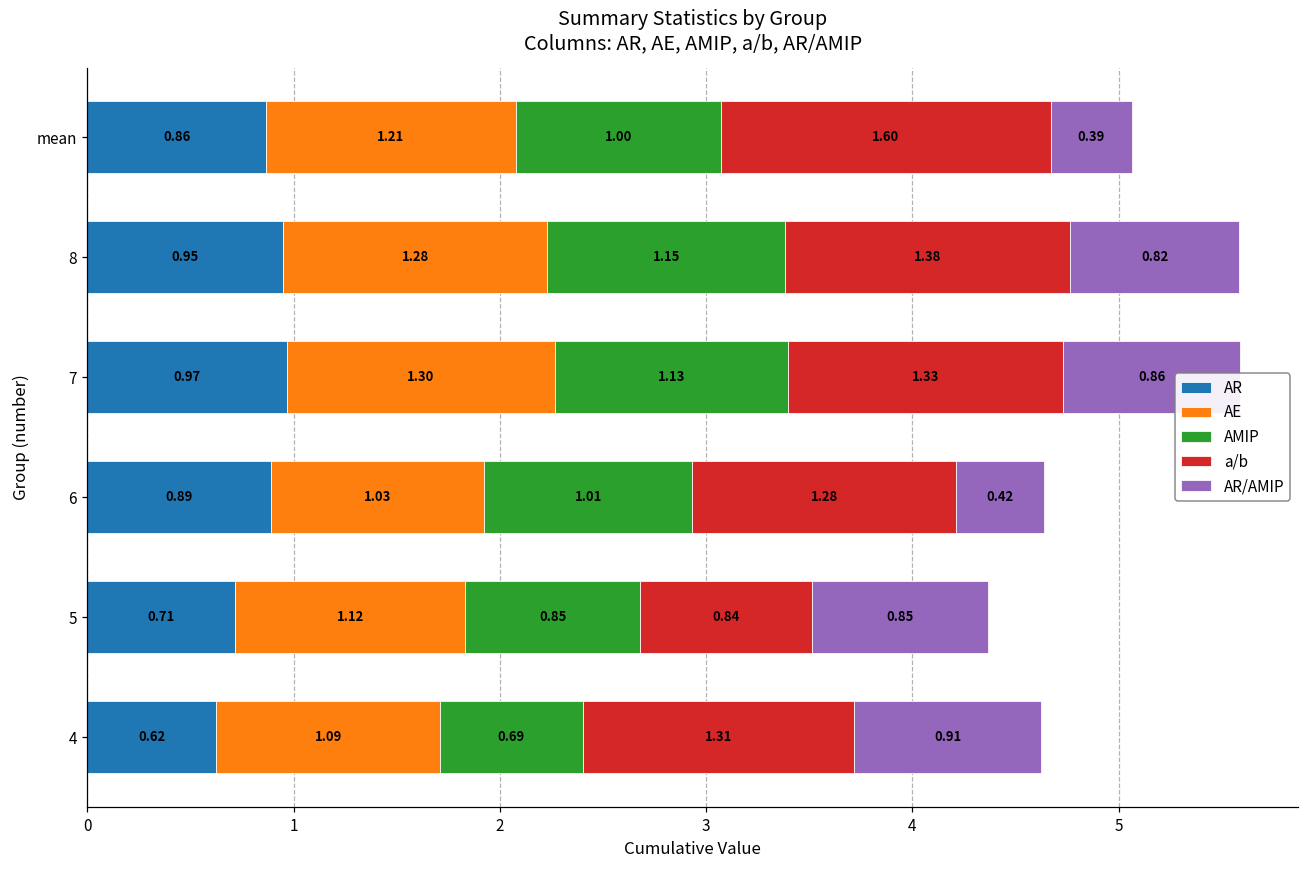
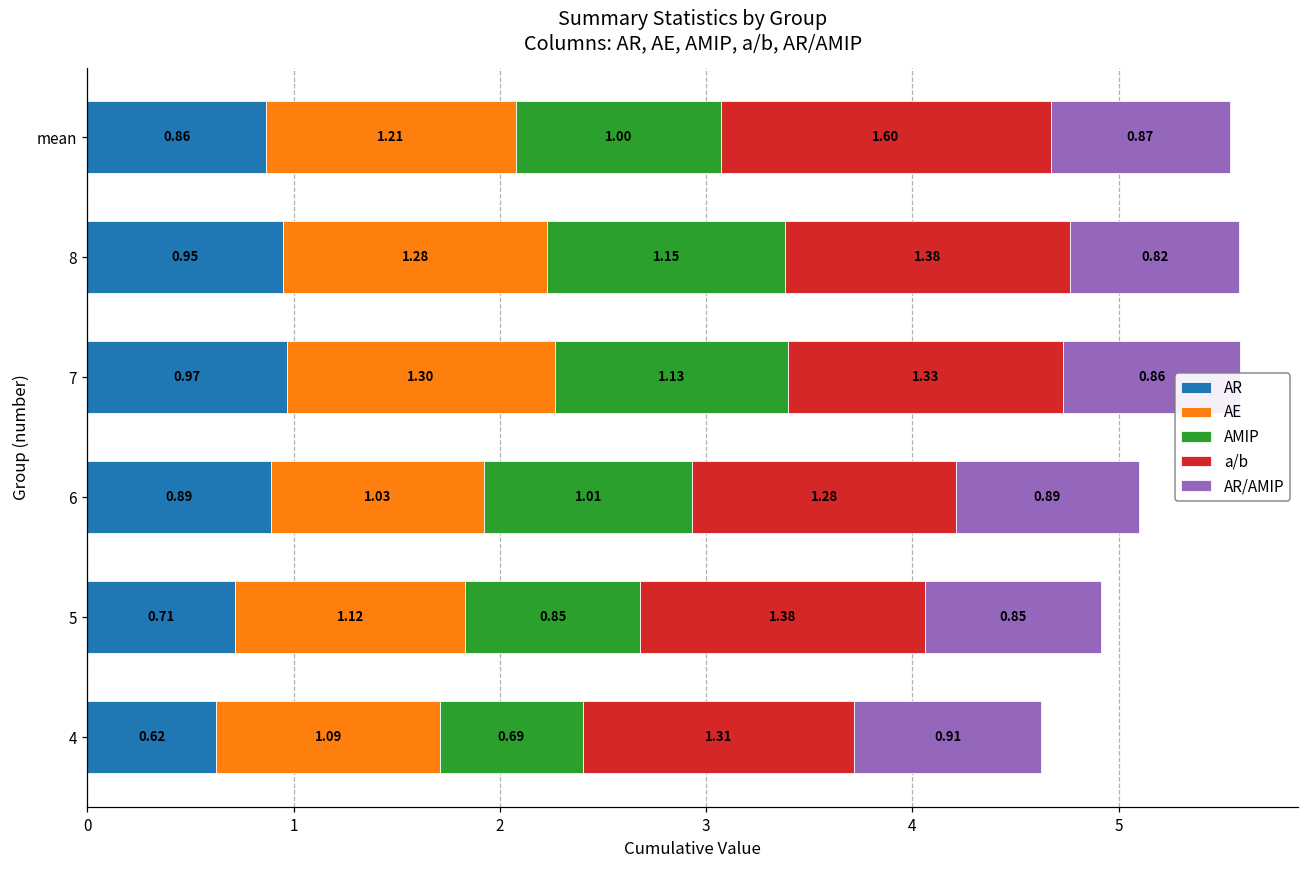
AR/AMIP, mean: 0.39 -> 0.87
AR/AMIP, 6: 0.42 -> 0.89
a/b, 5: 0.84 -> 1.38
